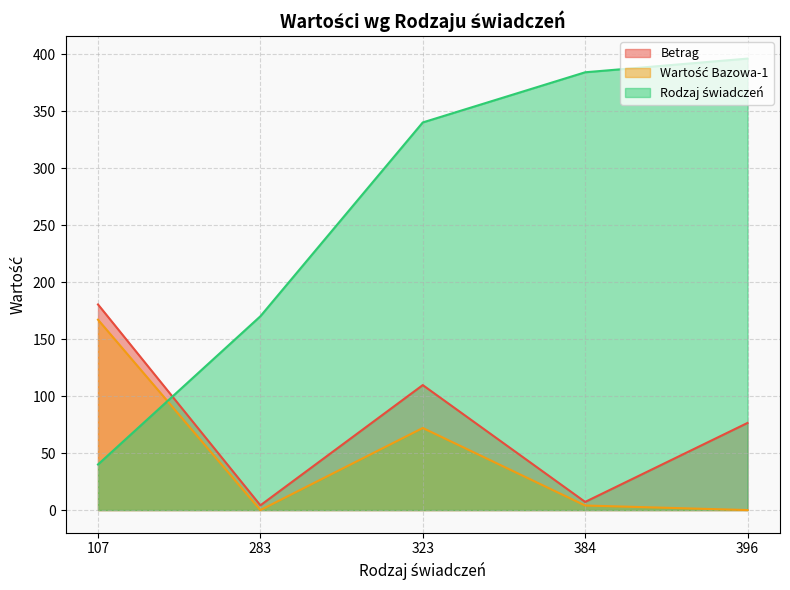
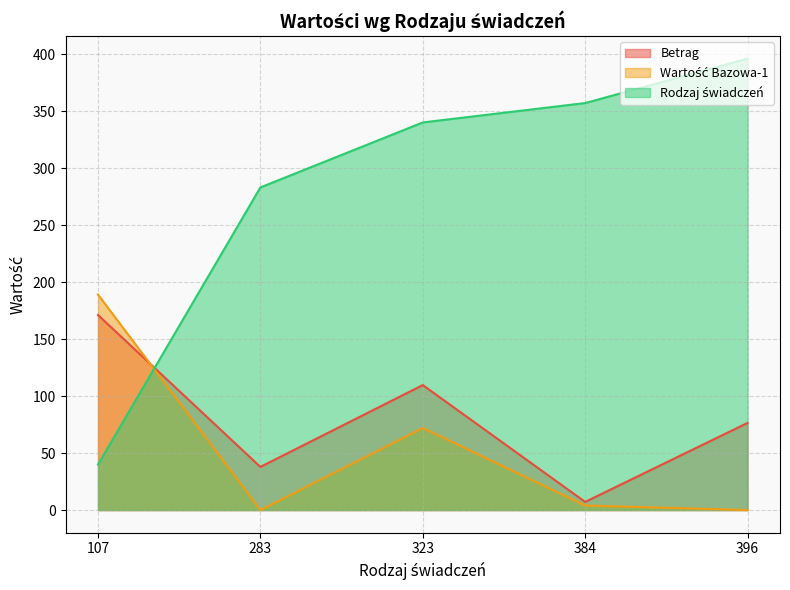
Betrag, 107: 180 -> 171
Wartość Bazowa-1, 107: 167 -> 189
Betrag, 283: 4 -> 38
Rodzaj świadczeń, 283: 170 -> 283
Rodzaj świadczeń, 384: 384 -> 357
